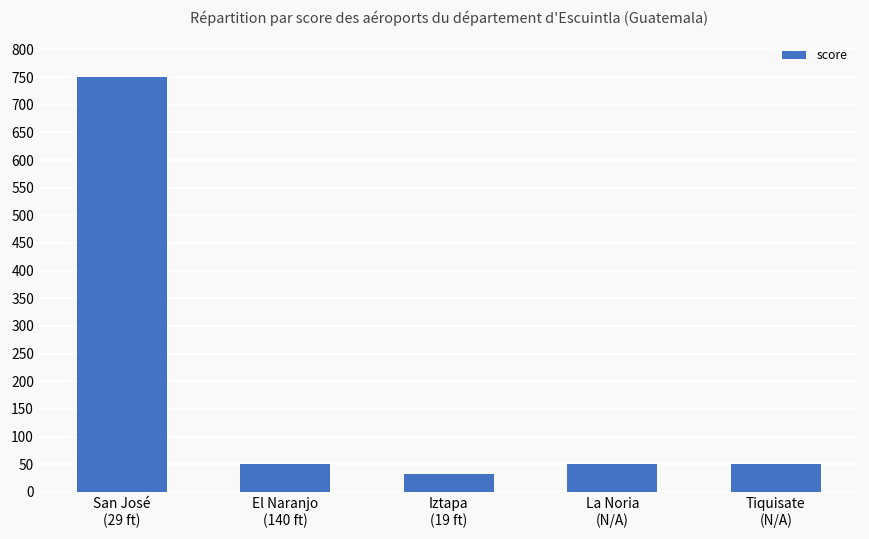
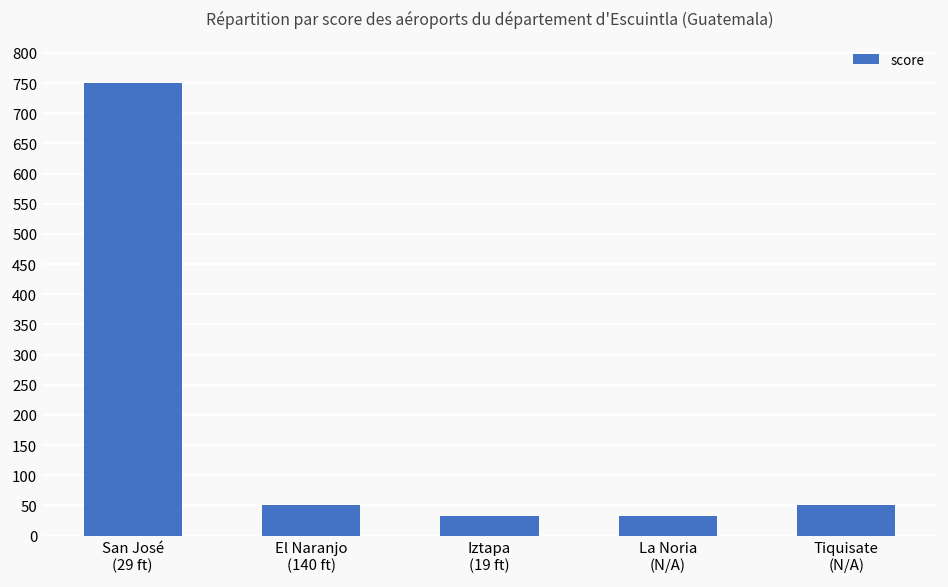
La Noria (N/A): 50 -> 30
